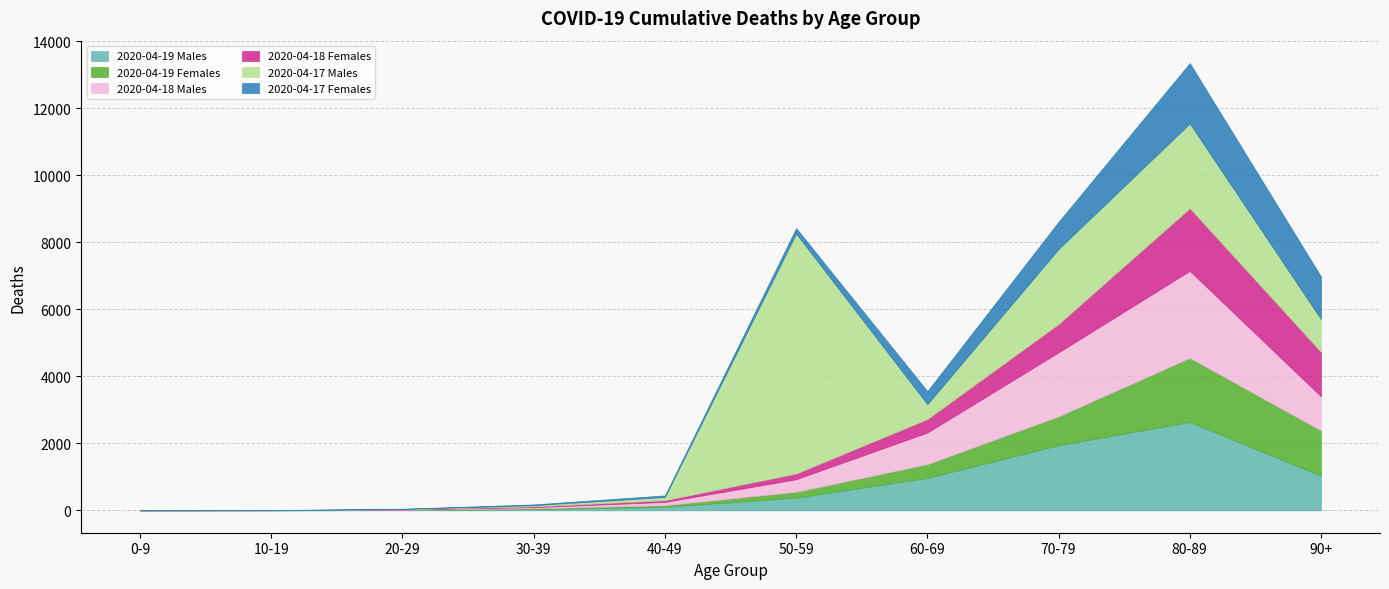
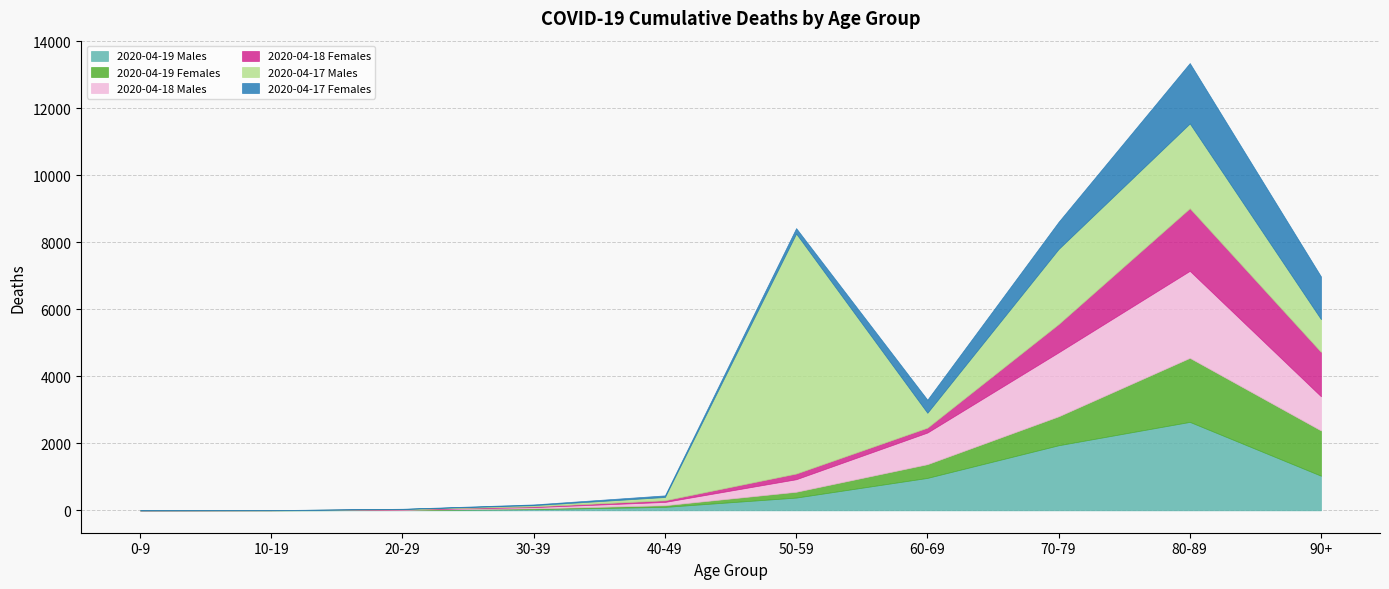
2020-04-18 Females, 60-69: 400 -> 100
